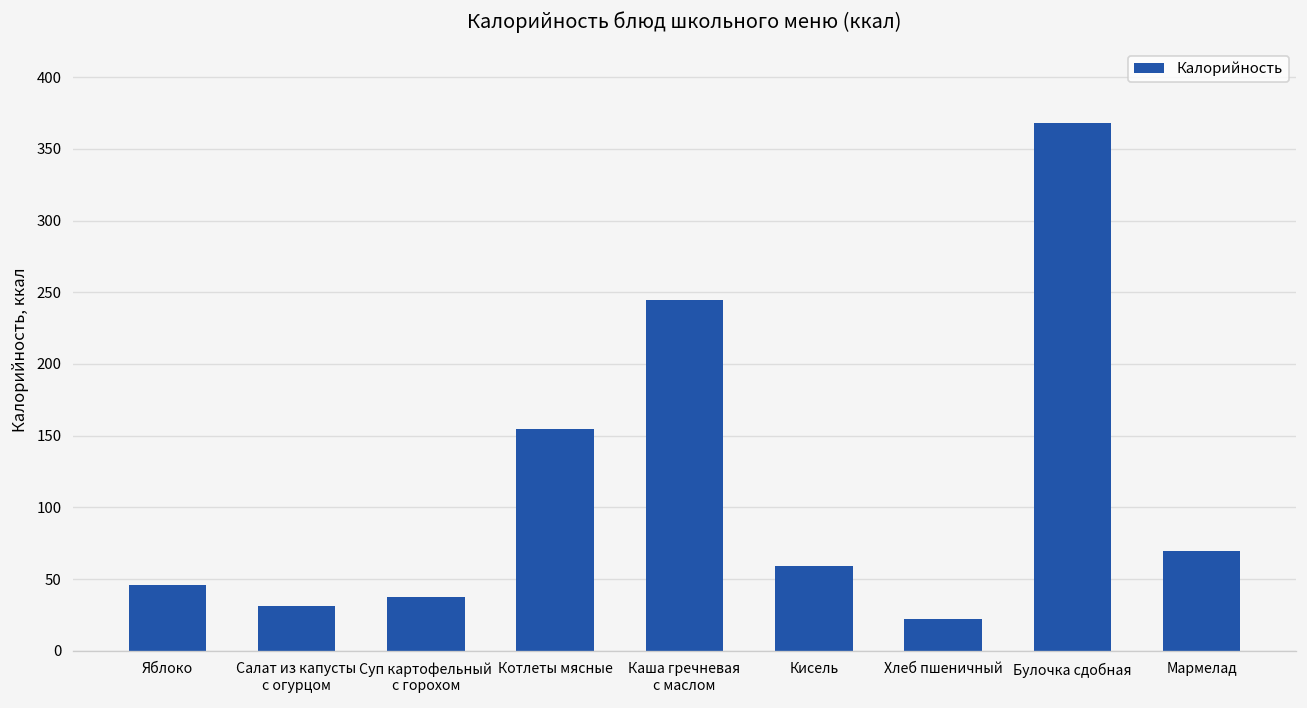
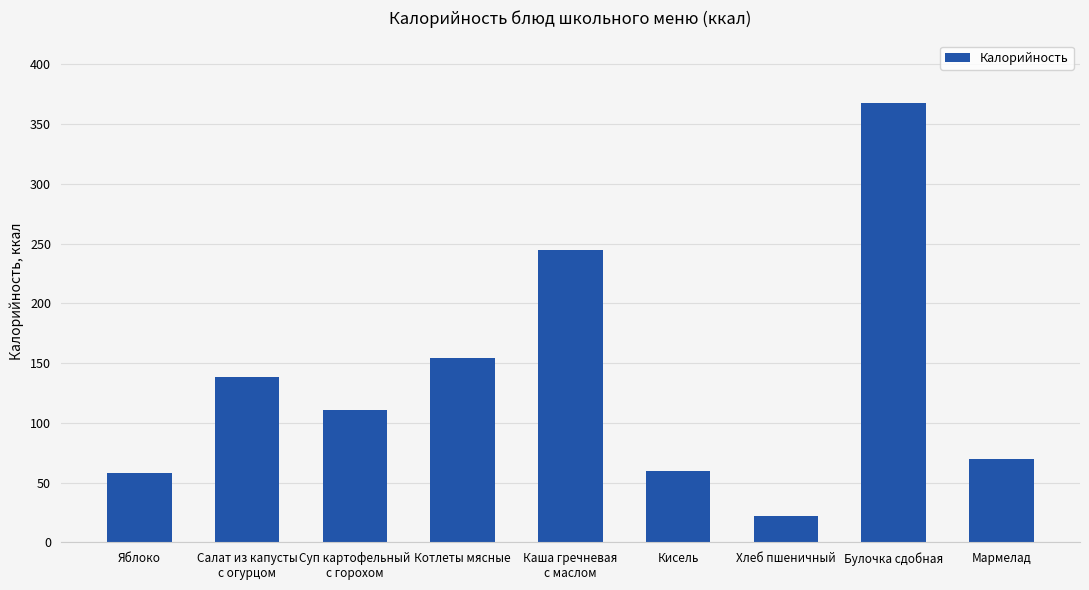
Яблоко: 46 -> 58
Салат из капусты с огурцом: 31 -> 138
Суп картофельный с горохом: 38 -> 111
